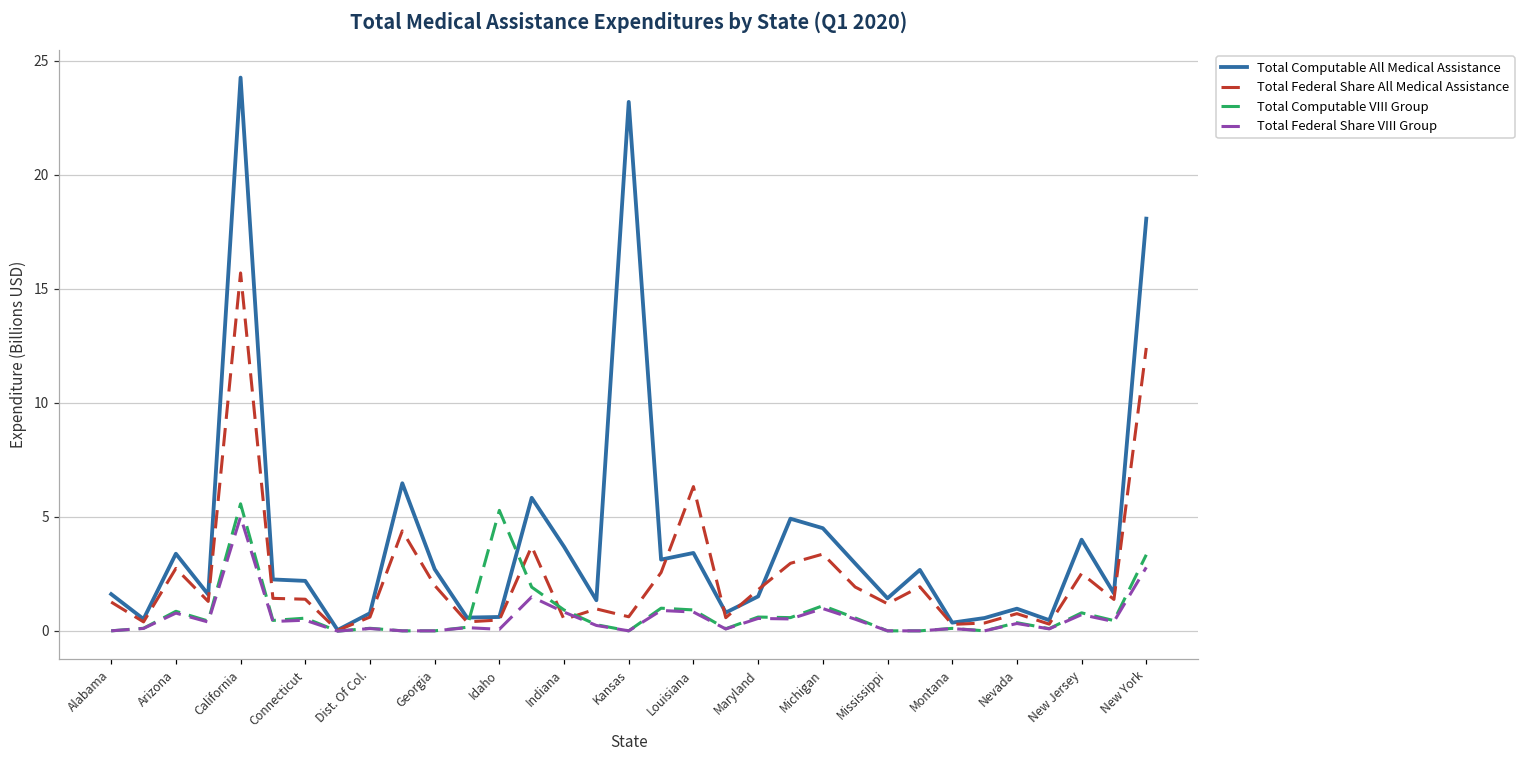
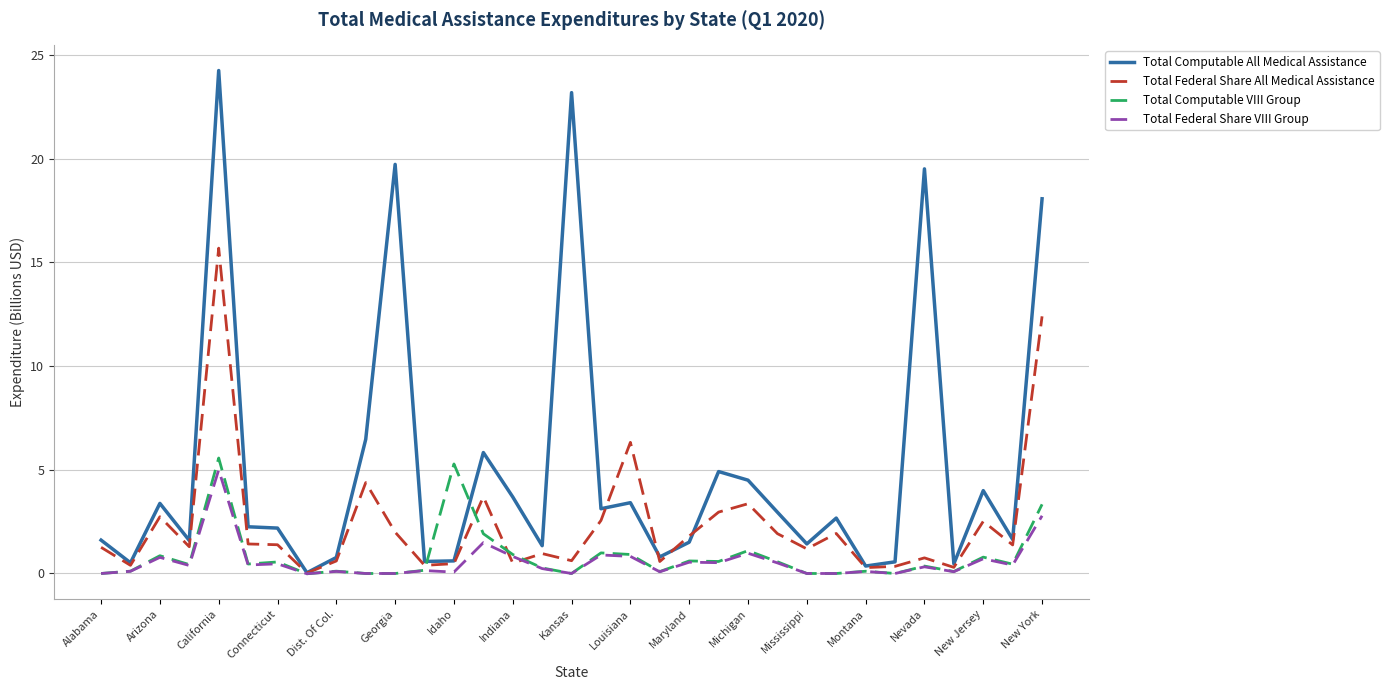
Total Computable All Medical Assistance, Georgia: 2.7 -> 19.7
Total Computable All Medical Assistance, Nevada: 1.0 -> 19.5
